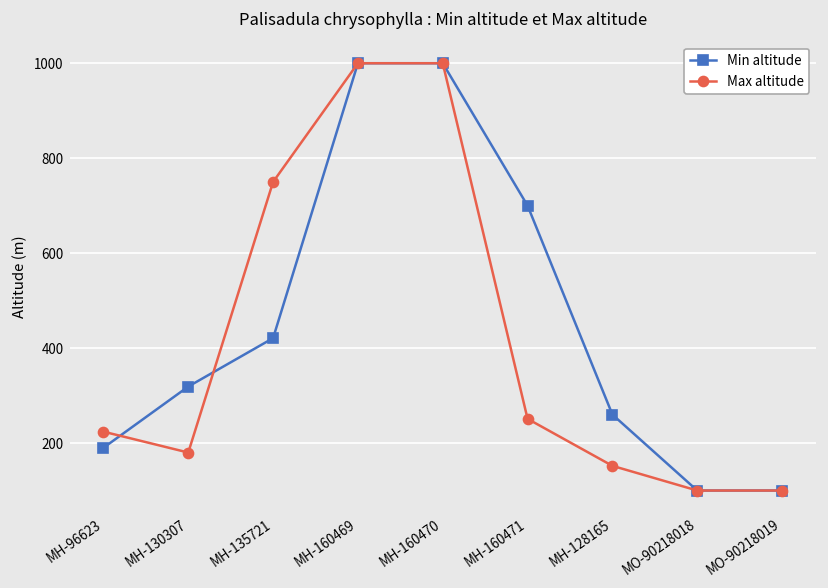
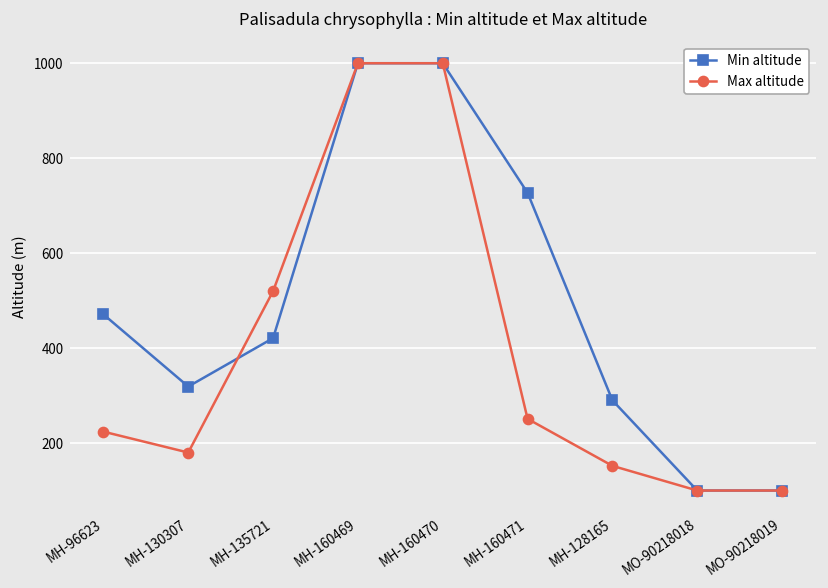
Min altitude, MH-96623: 190 -> 470
Max altitude, MH-135721: 750 -> 520
Min altitude, MH-160471: 700 -> 730
Min altitude, MH-128165: 260 -> 290
